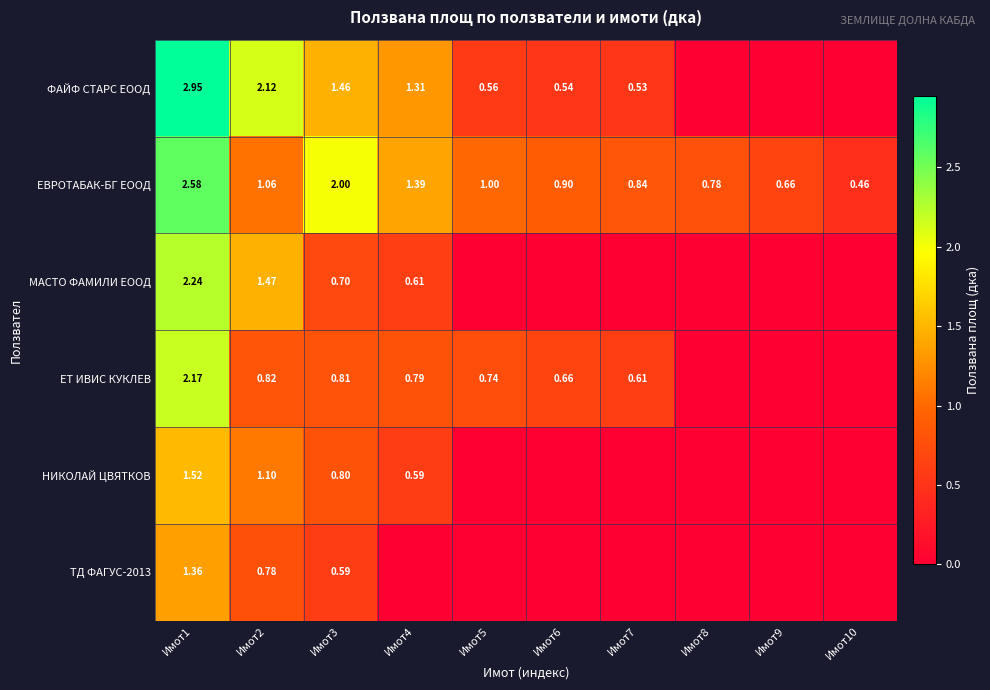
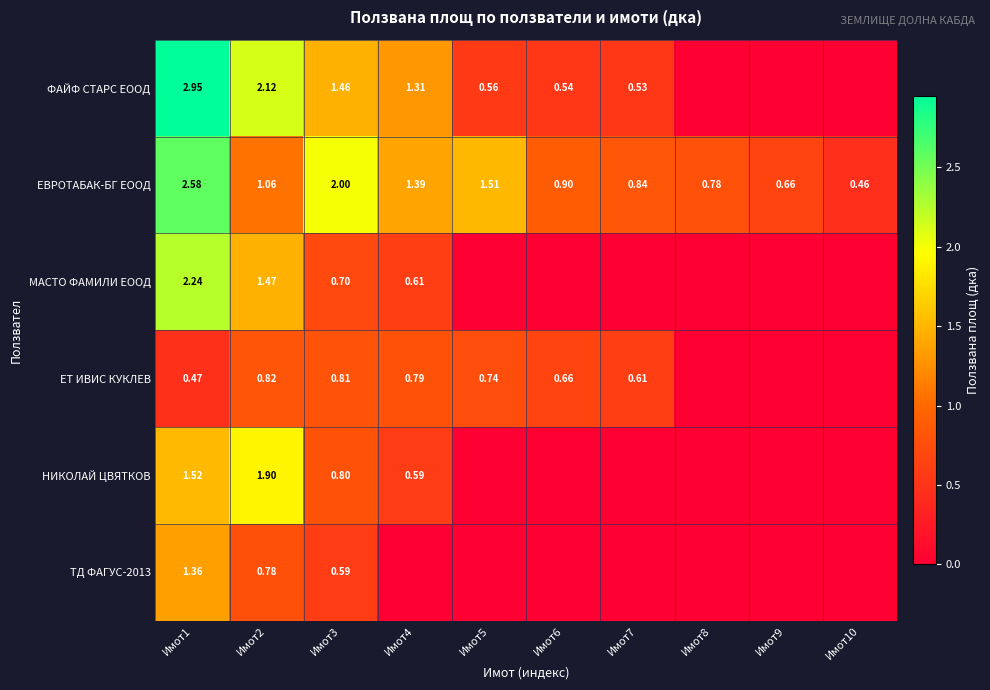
ЕВРОТАБАК-БГ ЕООД, Имот5: 1.00 -> 1.51
ЕТ ИВИС КУКЛЕВ, Имот1: 2.17 -> 0.47
НИКОЛАЙ ЦВЯТКОВ, Имот2: 1.10 -> 1.90
